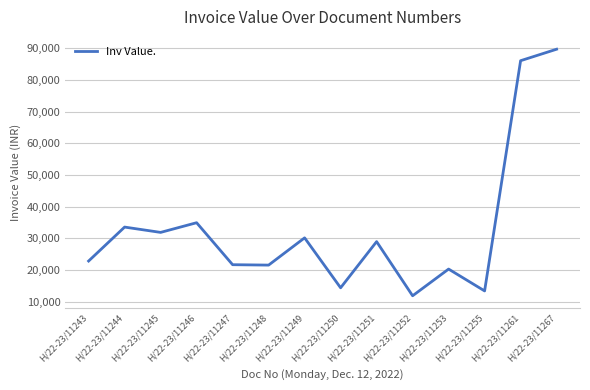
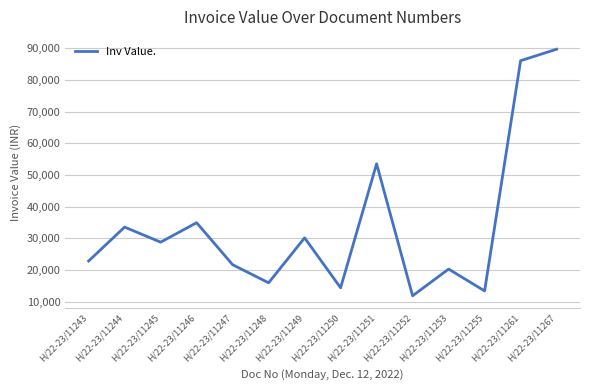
H/22-23/11245: 32,000 -> 29,000
H/22-23/11248: 22,000 -> 16,000
H/22-23/11251: 29,000 -> 54,000
